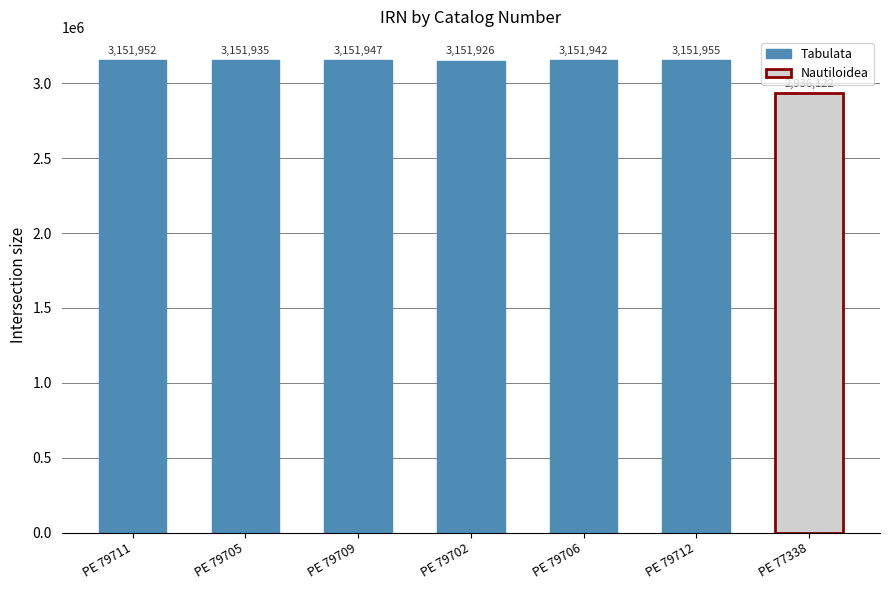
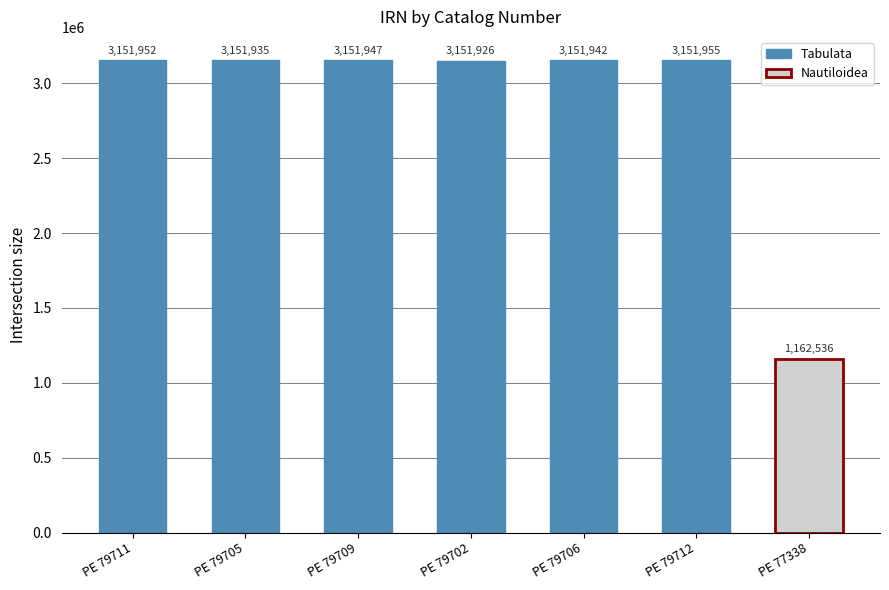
Nautiloidea, PE 77338: 2940000 -> 1160000
